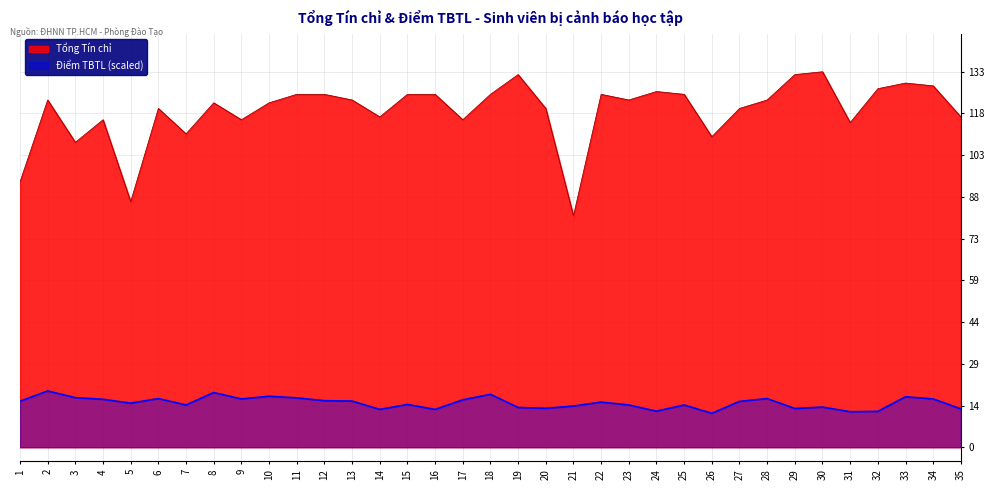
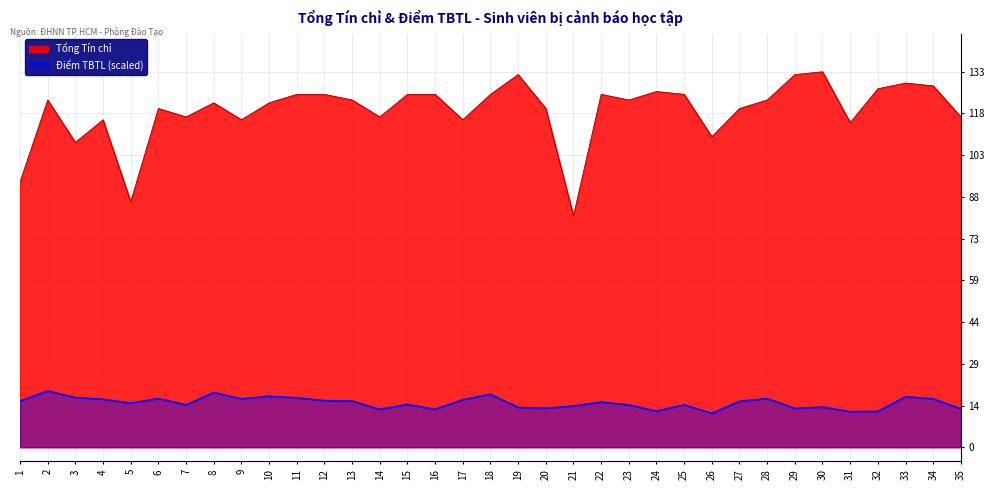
Tổng Tín chỉ, 7: 111 -> 117
